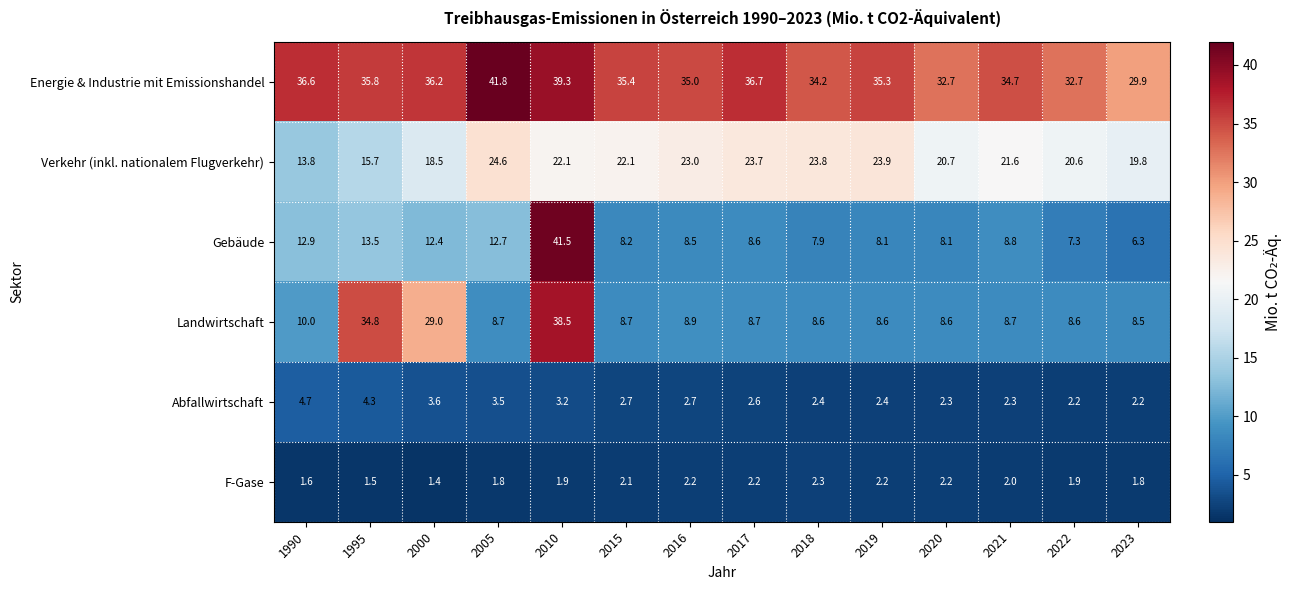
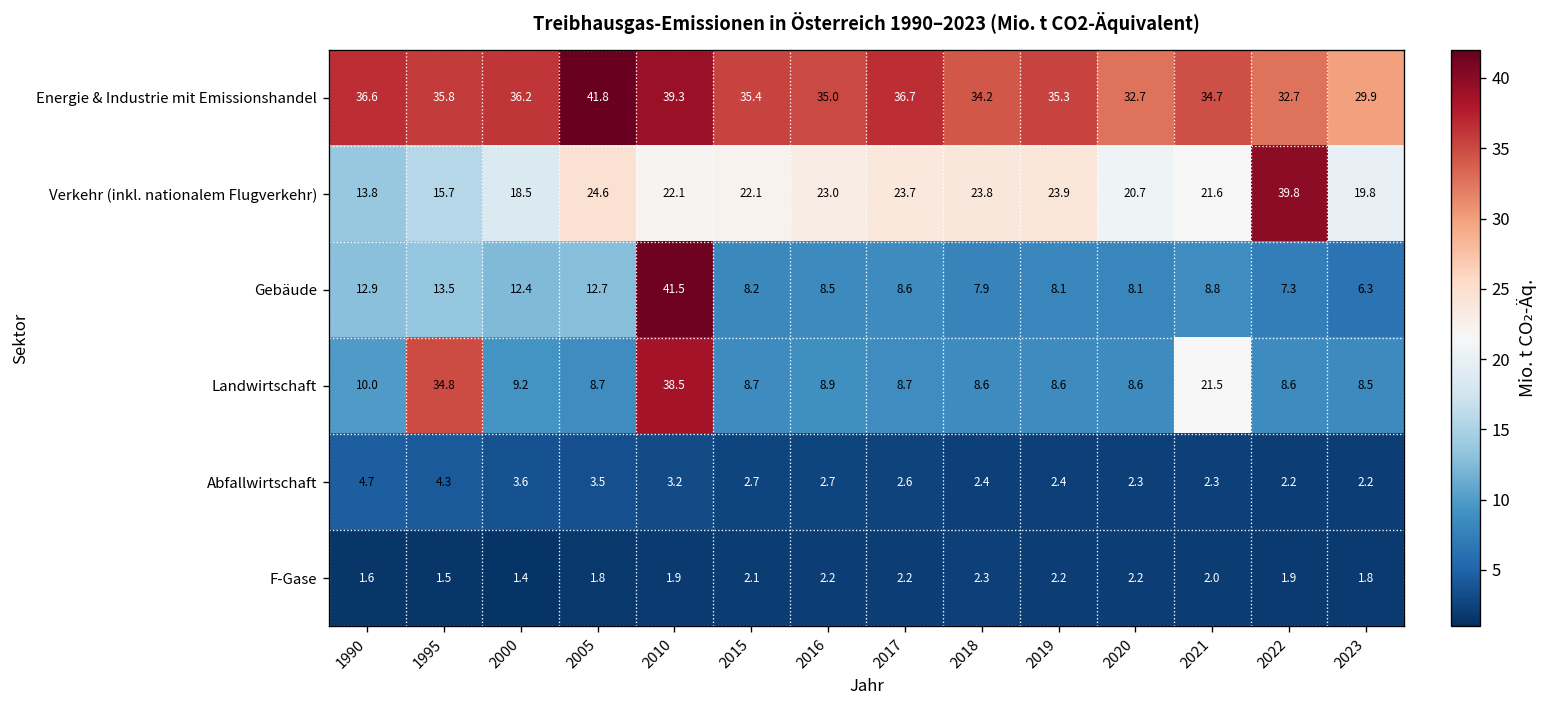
Verkehr (inkl. nationalem Flugverkehr), 2022: 20.6 -> 39.8
Landwirtschaft, 2000: 29.0 -> 9.2
Landwirtschaft, 2021: 8.7 -> 21.5
